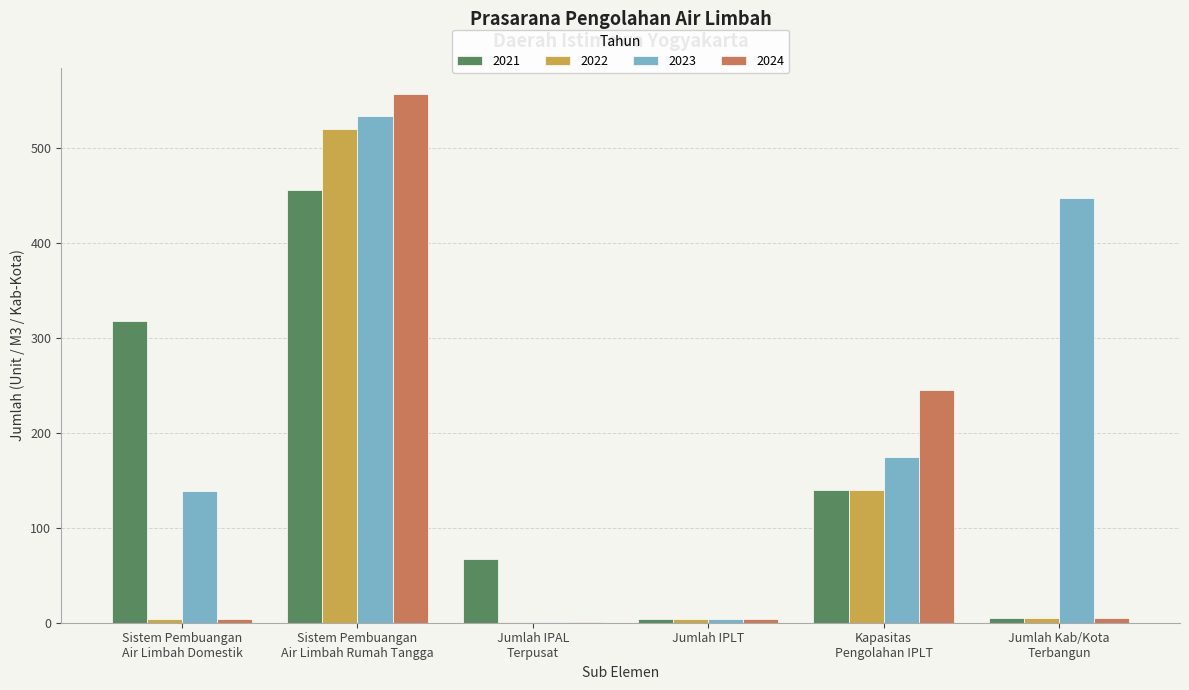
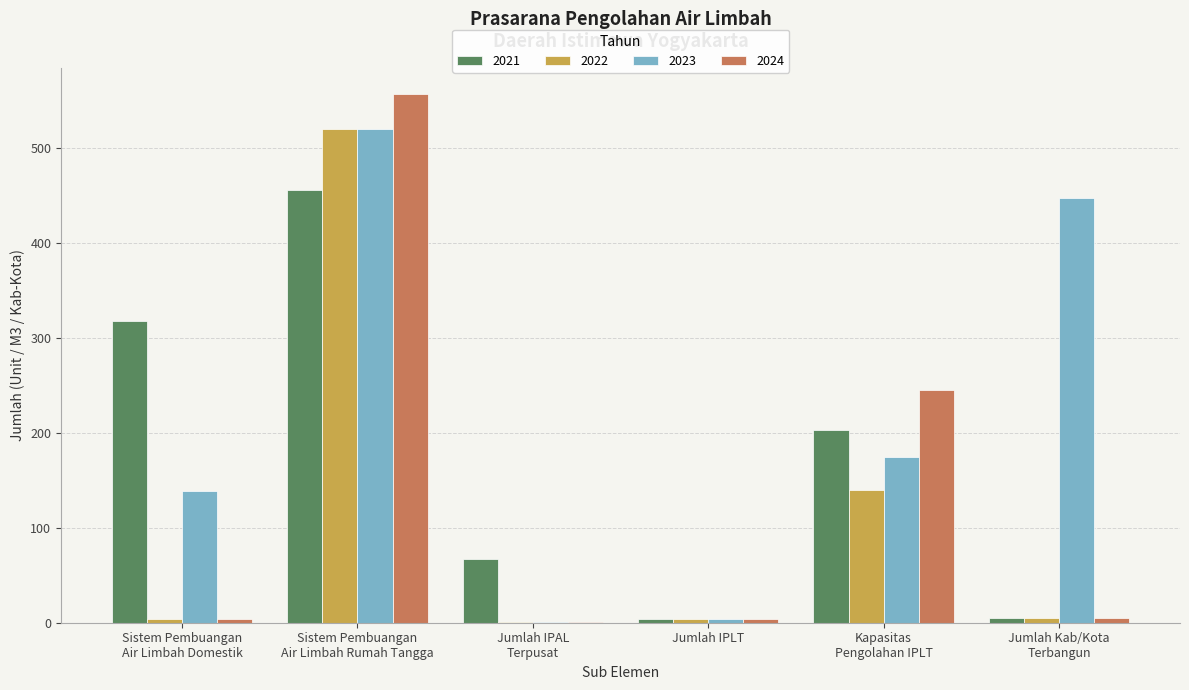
2023, Sistem Pembuangan Air Limbah Rumah Tangga: 530 -> 520
2021, Kapasitas Pengolahan IPLT: 140 -> 200
